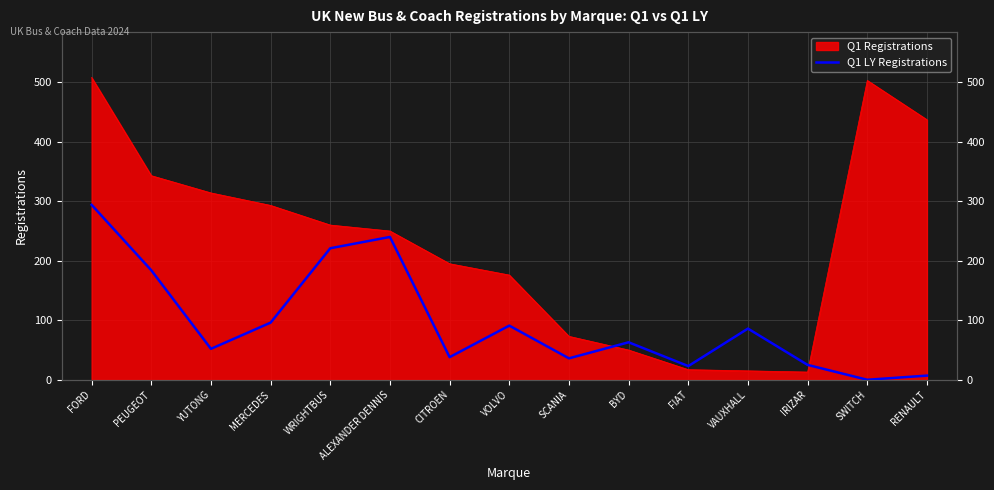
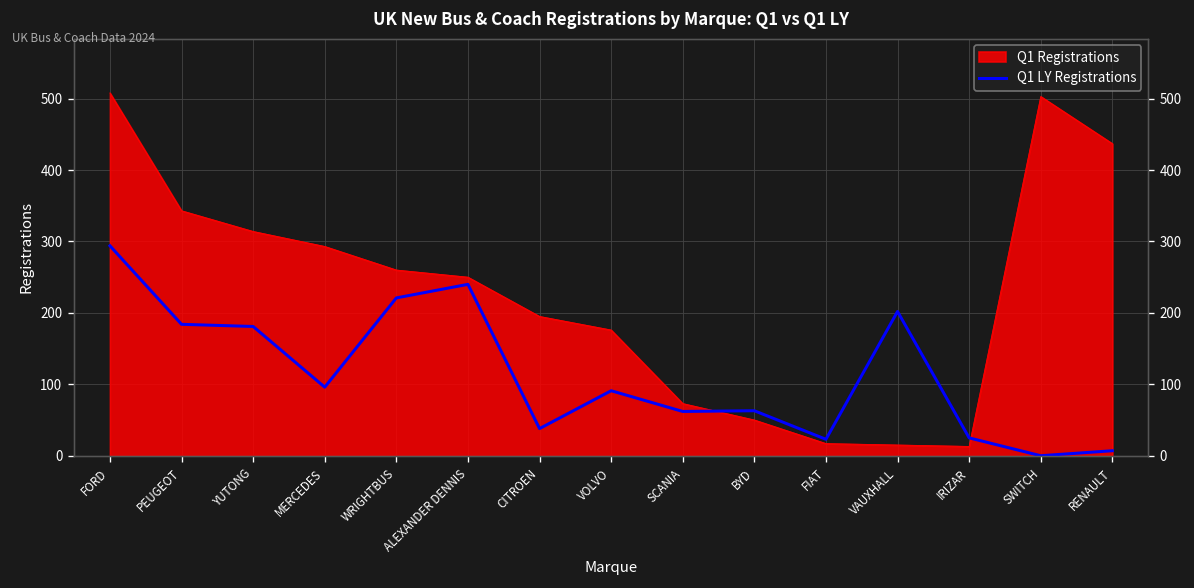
Q1 LY Registrations, YUTONG: 50 -> 180
Q1 LY Registrations, SCANIA: 40 -> 60
Q1 LY Registrations, VAUXHALL: 90 -> 200
